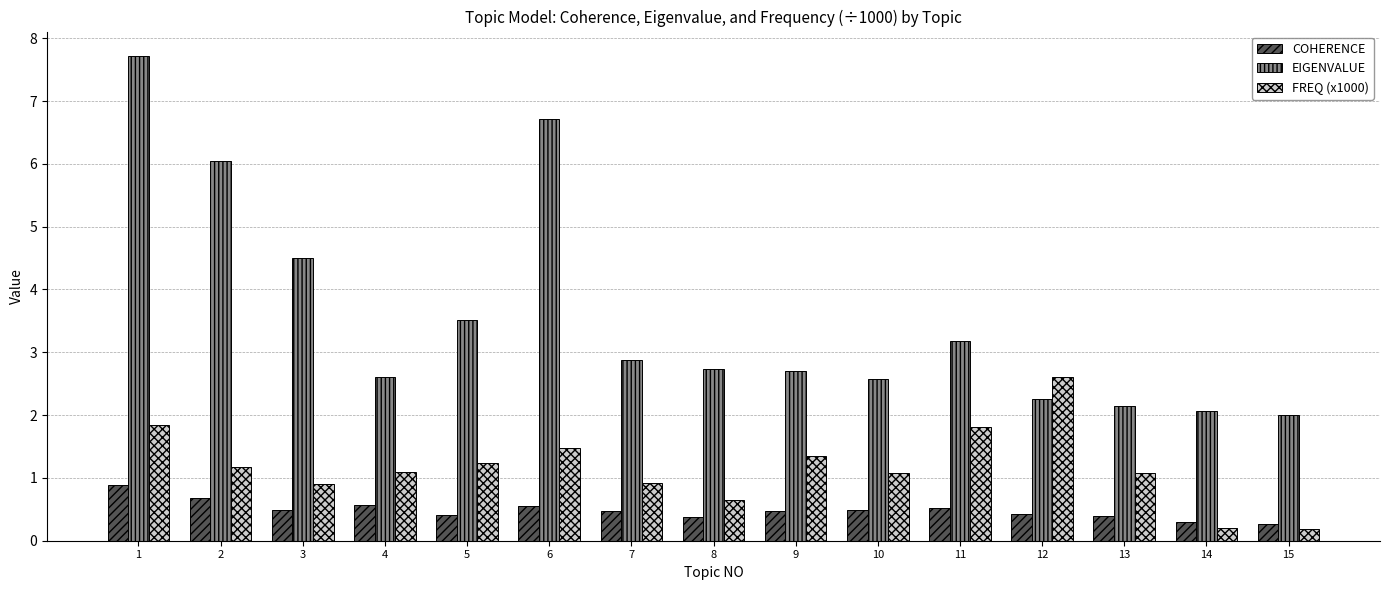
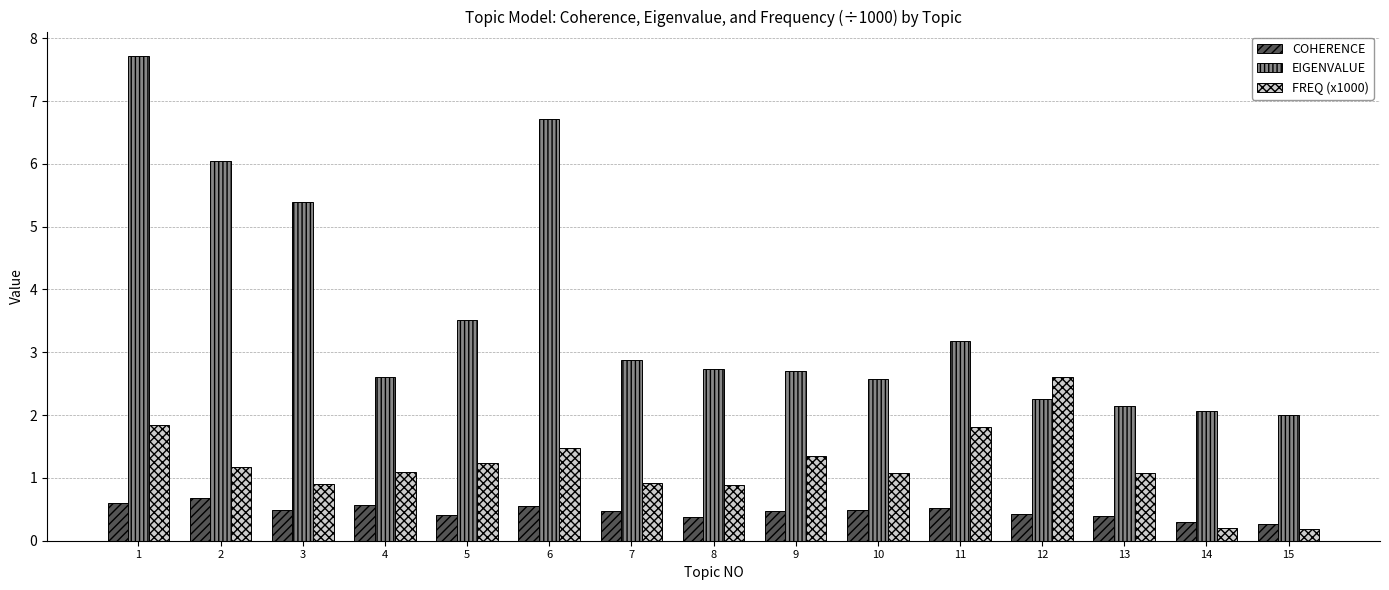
COHERENCE, 1: 0.9 -> 0.6
EIGENVALUE, 3: 4.5 -> 5.4
FREQ (x1000), 8: 0.6 -> 0.9
